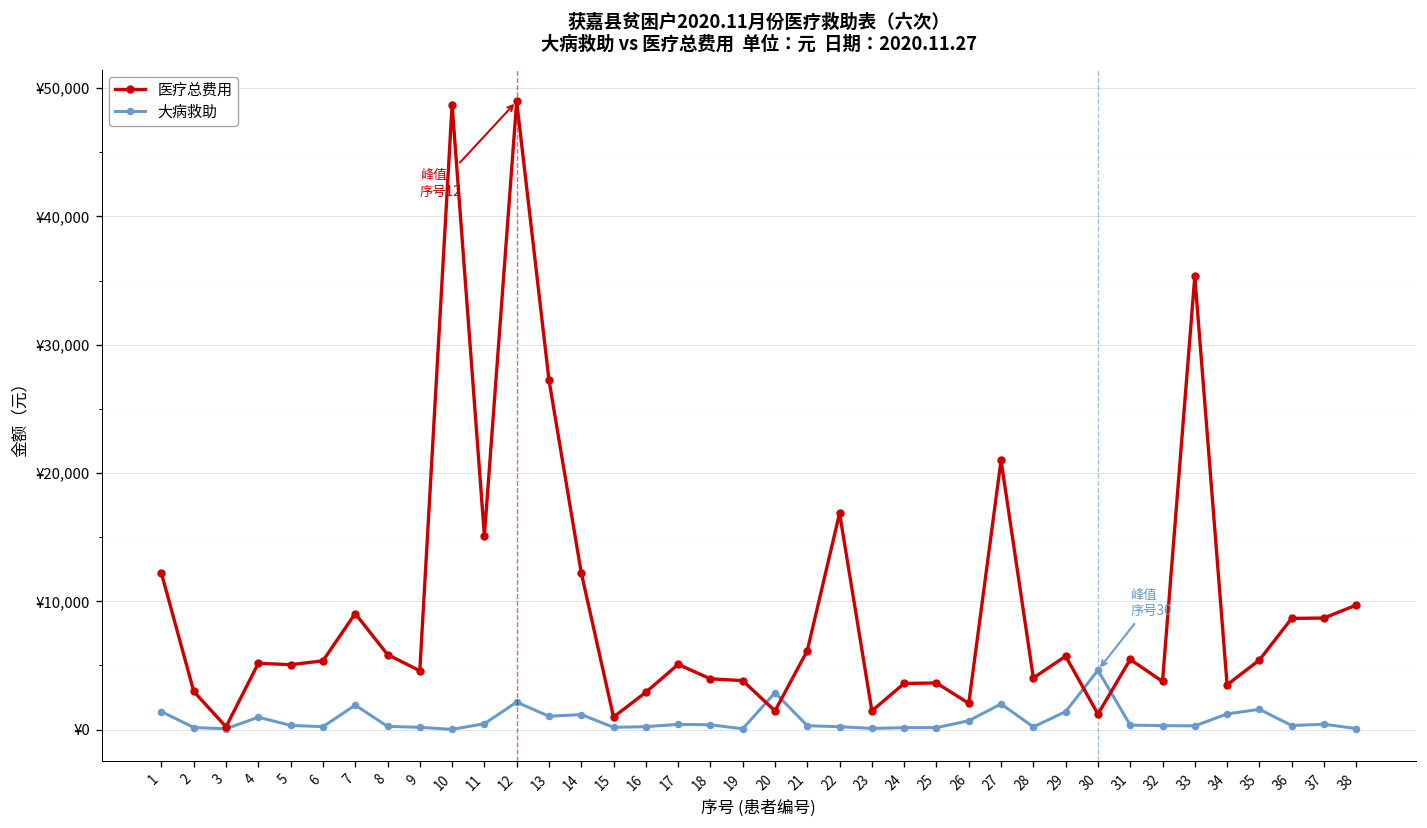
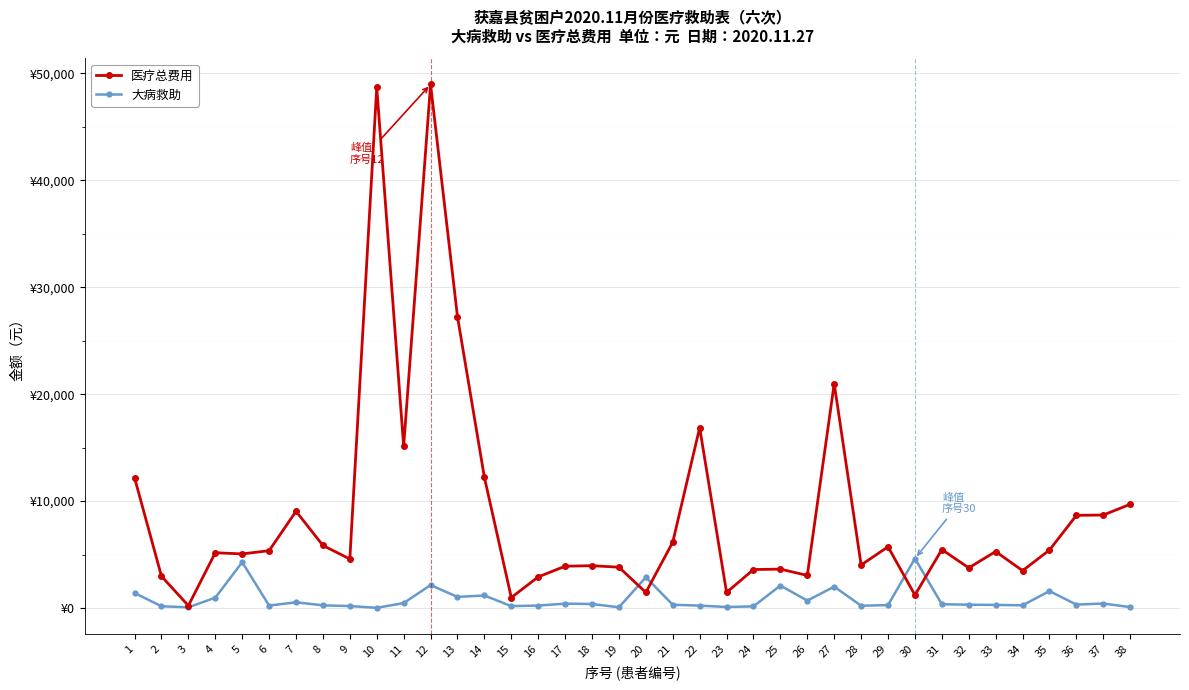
大病救助, 5: ¥300 -> ¥4,300
大病救助, 7: ¥1,900 -> ¥500
医疗总费用, 17: ¥5,100 -> ¥3,900
大病救助, 25: ¥200 -> ¥2,100
医疗总费用, 26: ¥2,000 -> ¥3,100
大病救助, 29: ¥1,400 -> ¥300
医疗总费用, 33: ¥35,300 -> ¥5,300
大病救助, 34: ¥1,200 -> ¥300
